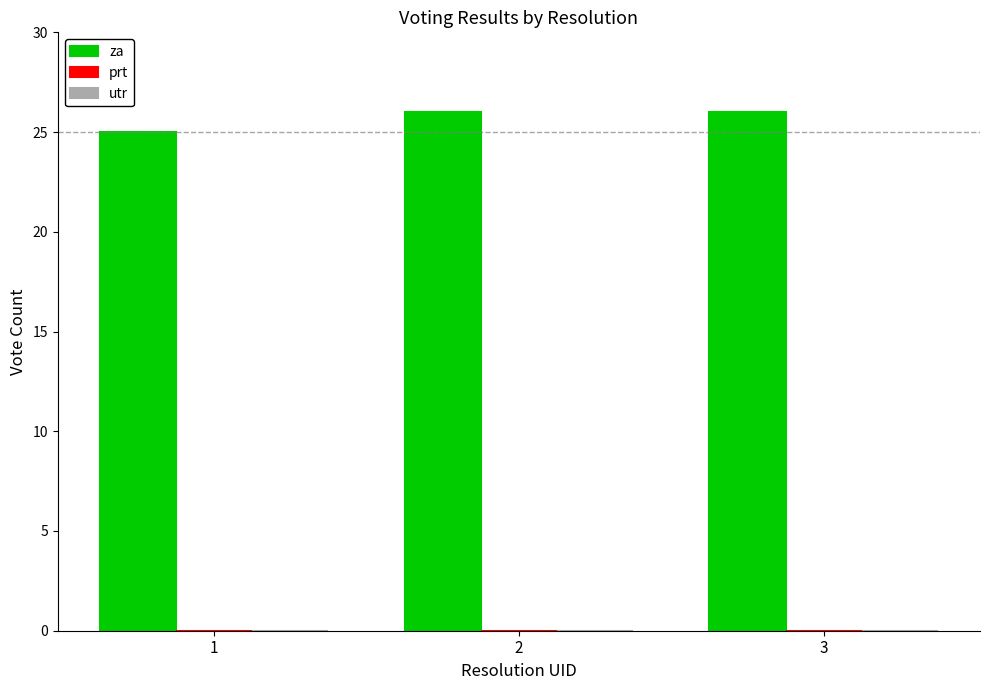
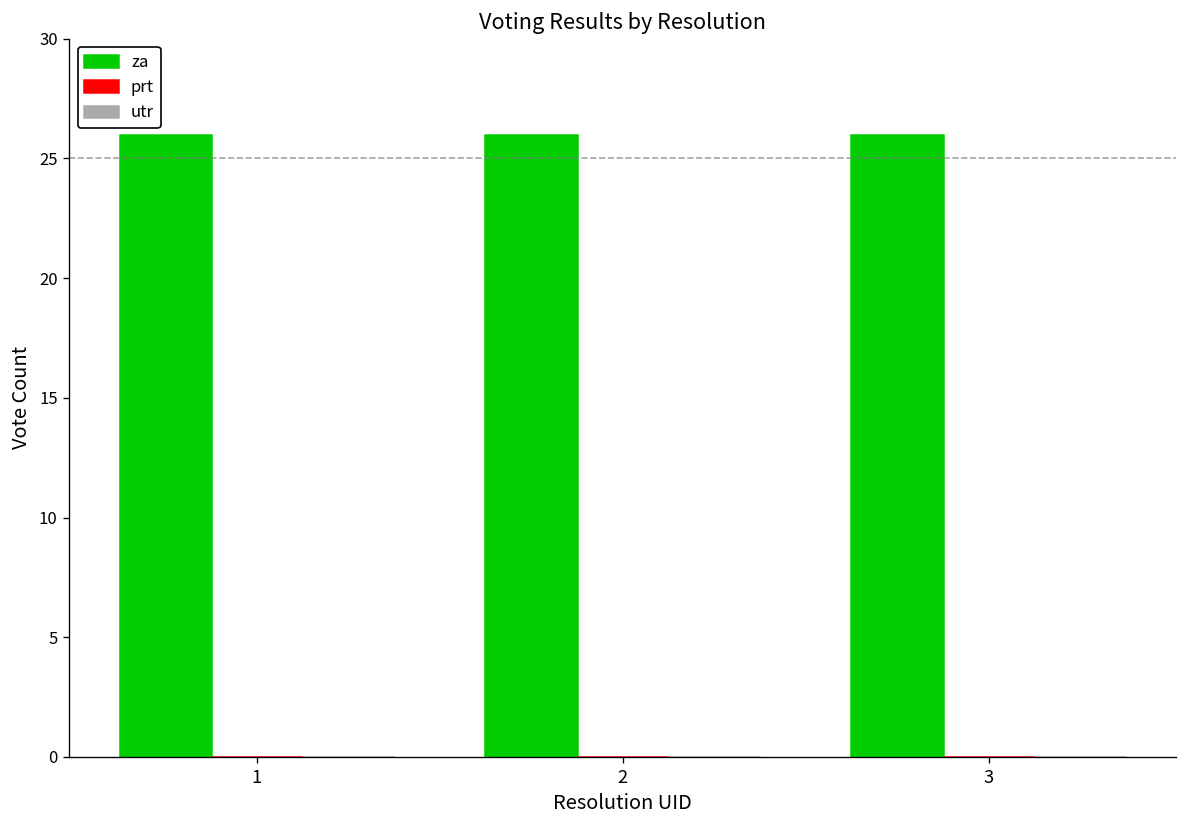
za, 1: 25 -> 26
